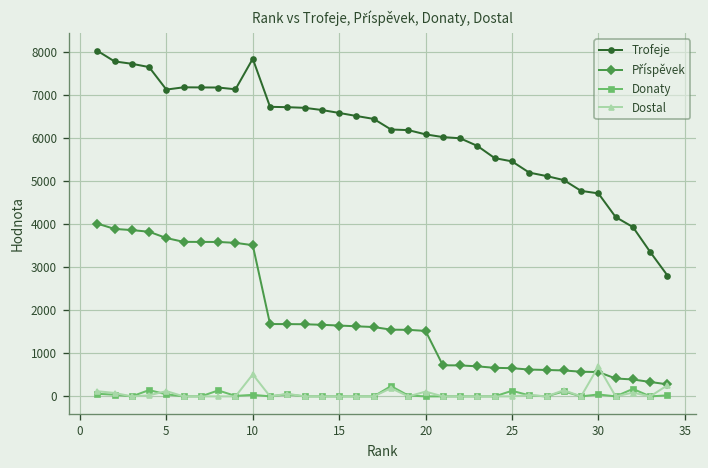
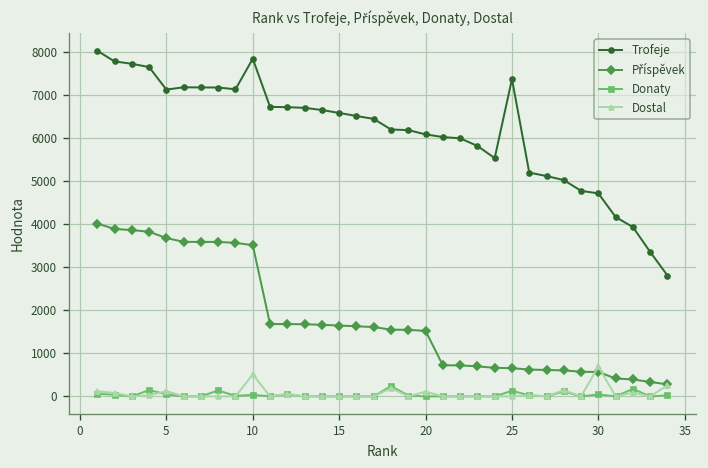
Trofeje, 25: 5500 -> 7400
